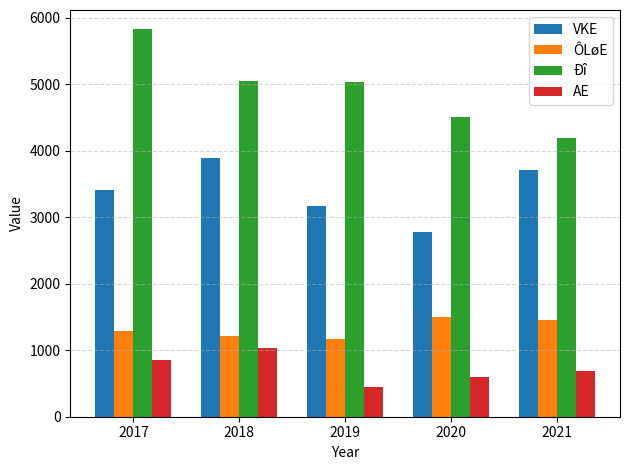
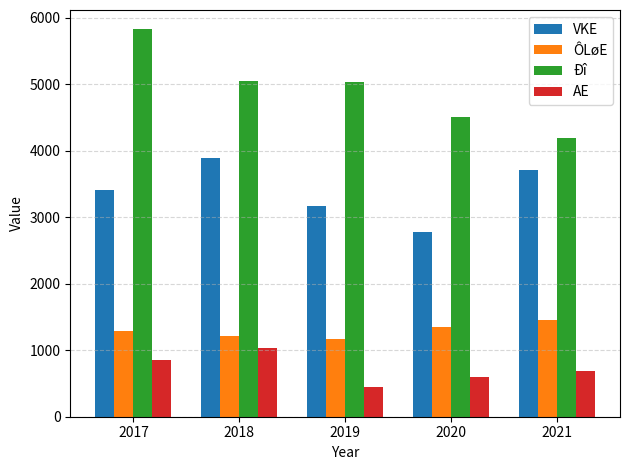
ÔLøE, 2020: 1500 -> 1400
